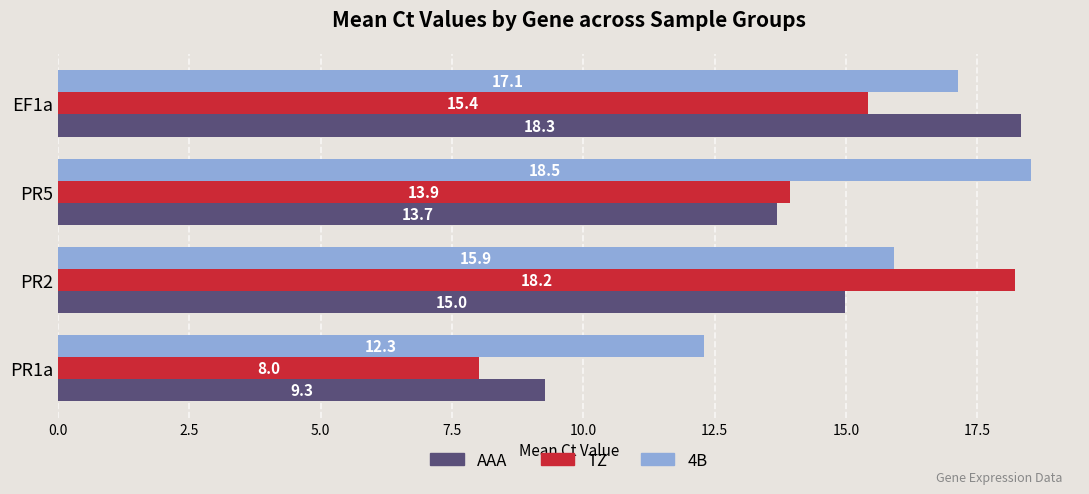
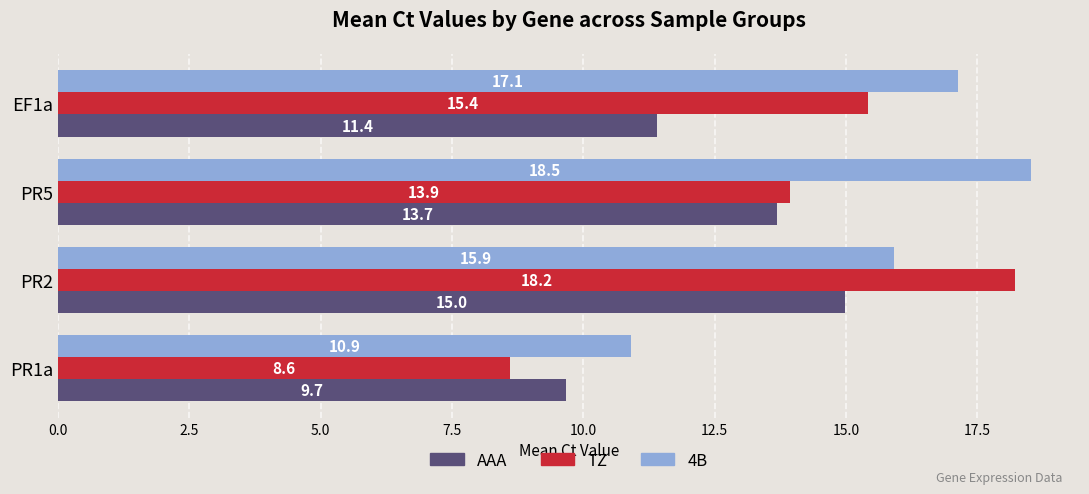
AAA, EF1a: 18.3 -> 11.4
4B, PR1a: 12.3 -> 10.9
TZ, PR1a: 8.0 -> 8.6
AAA, PR1a: 9.3 -> 9.7
